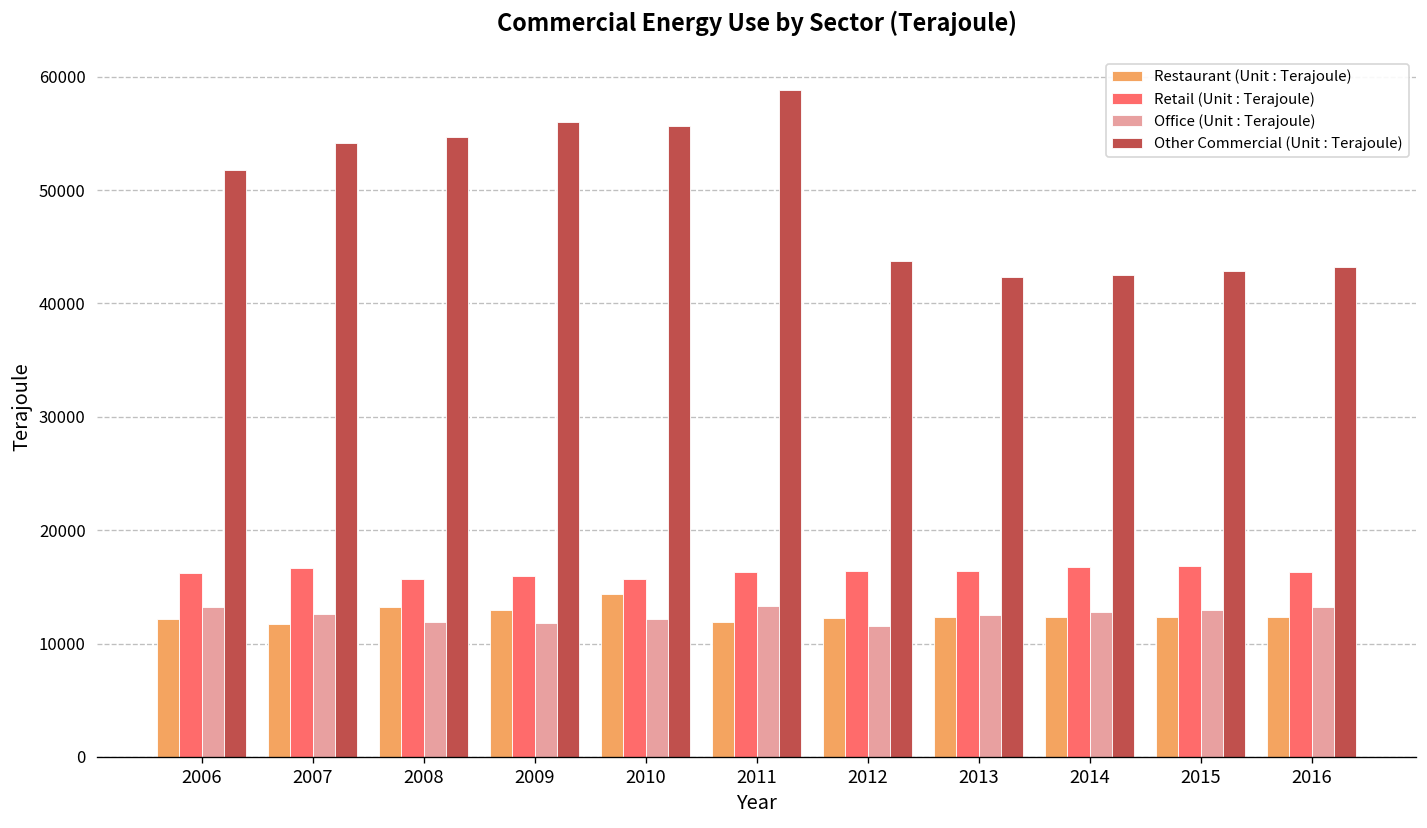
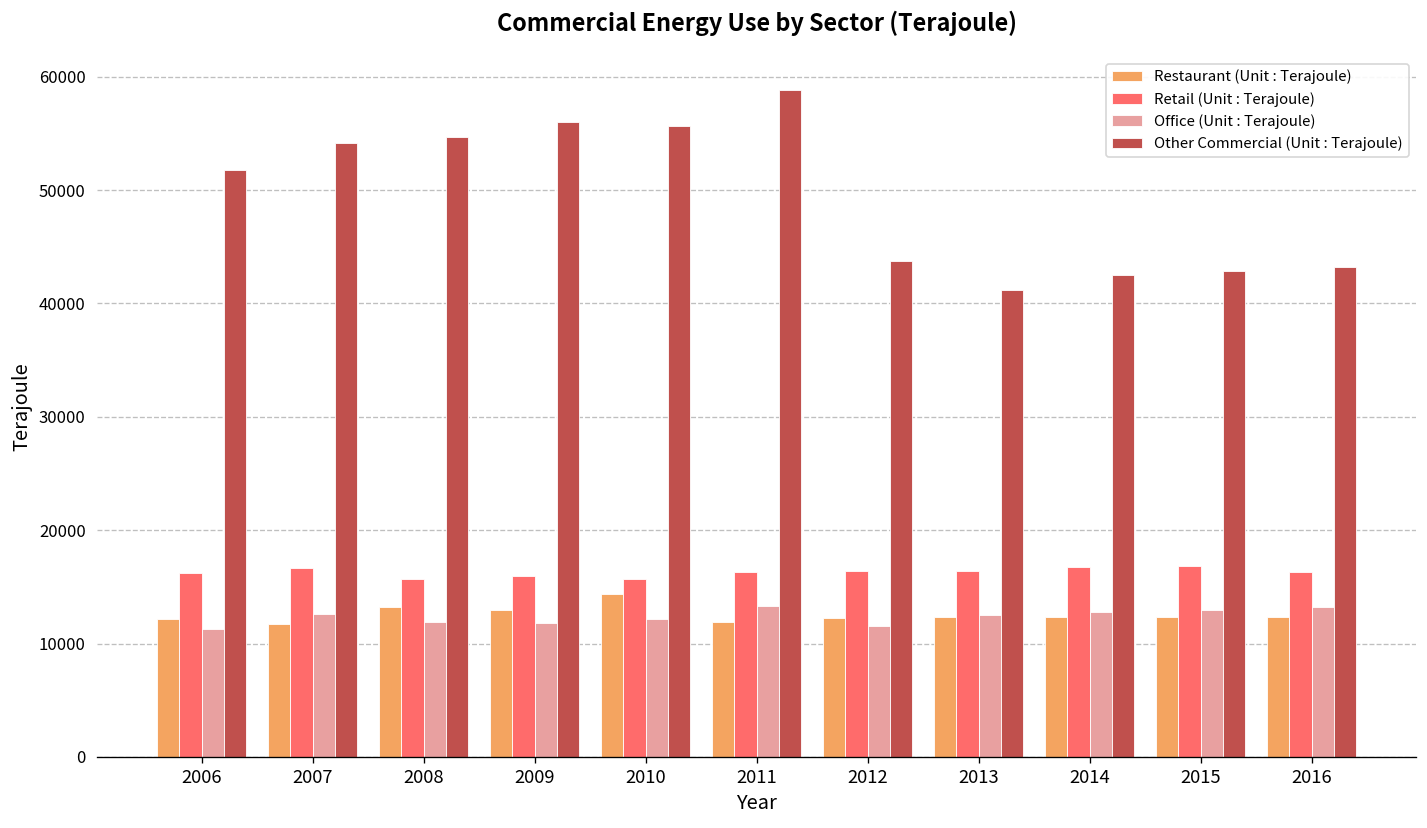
Office (Unit : Terajoule), 2006: 13000 -> 11000
Other Commercial (Unit : Terajoule), 2013: 42000 -> 41000
